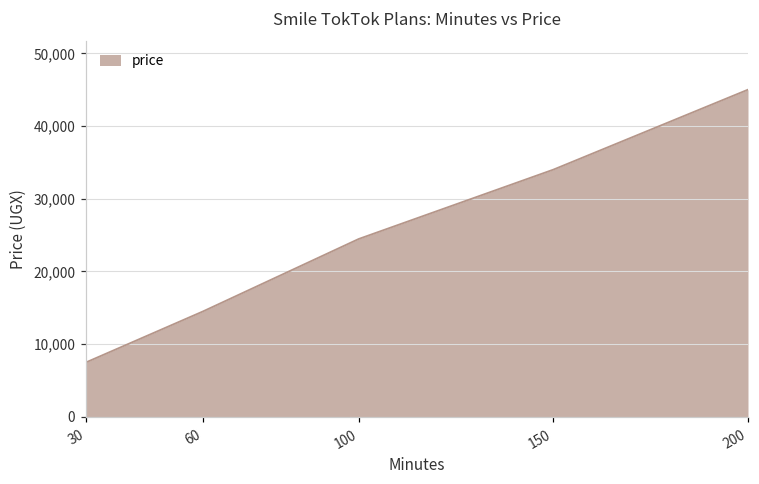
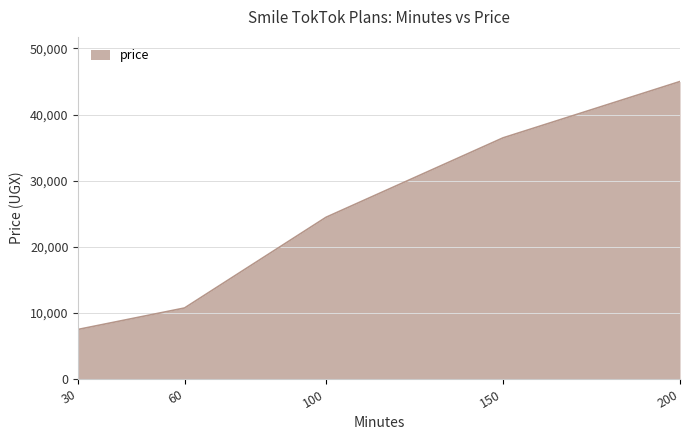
60: 15,000 -> 11,000
150: 34,000 -> 36,000
